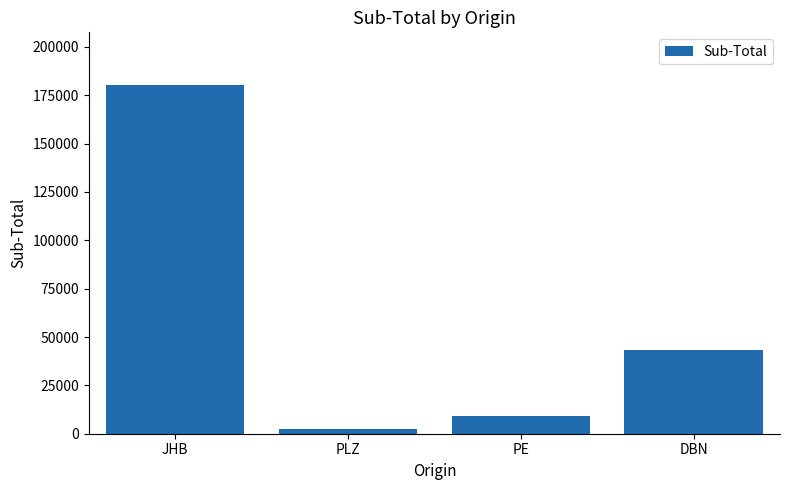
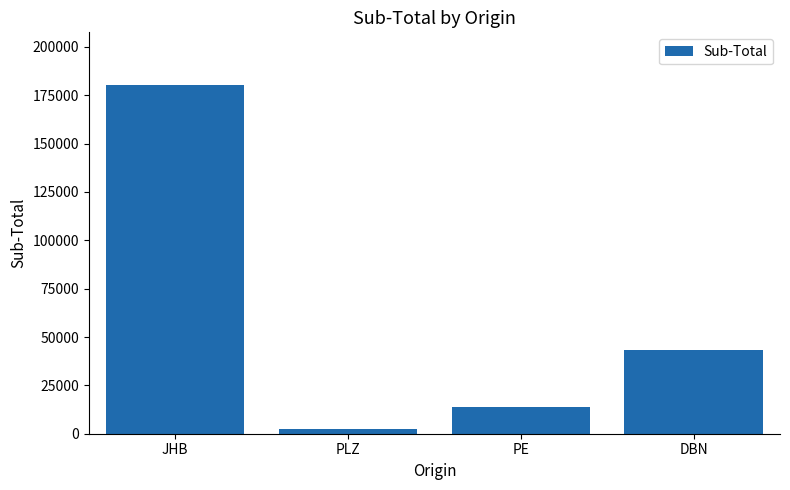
PE: 9000 -> 14000
